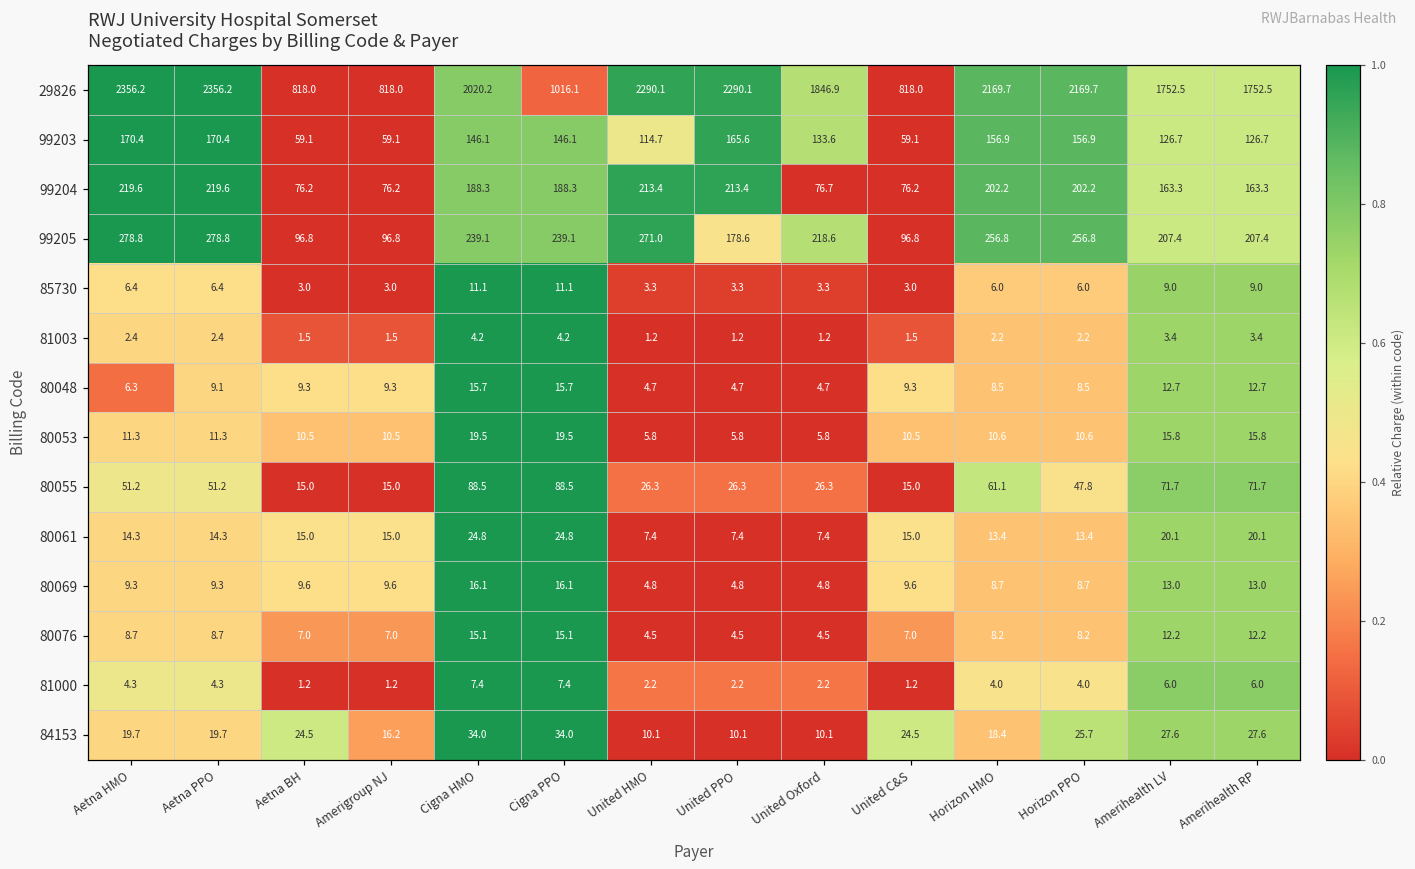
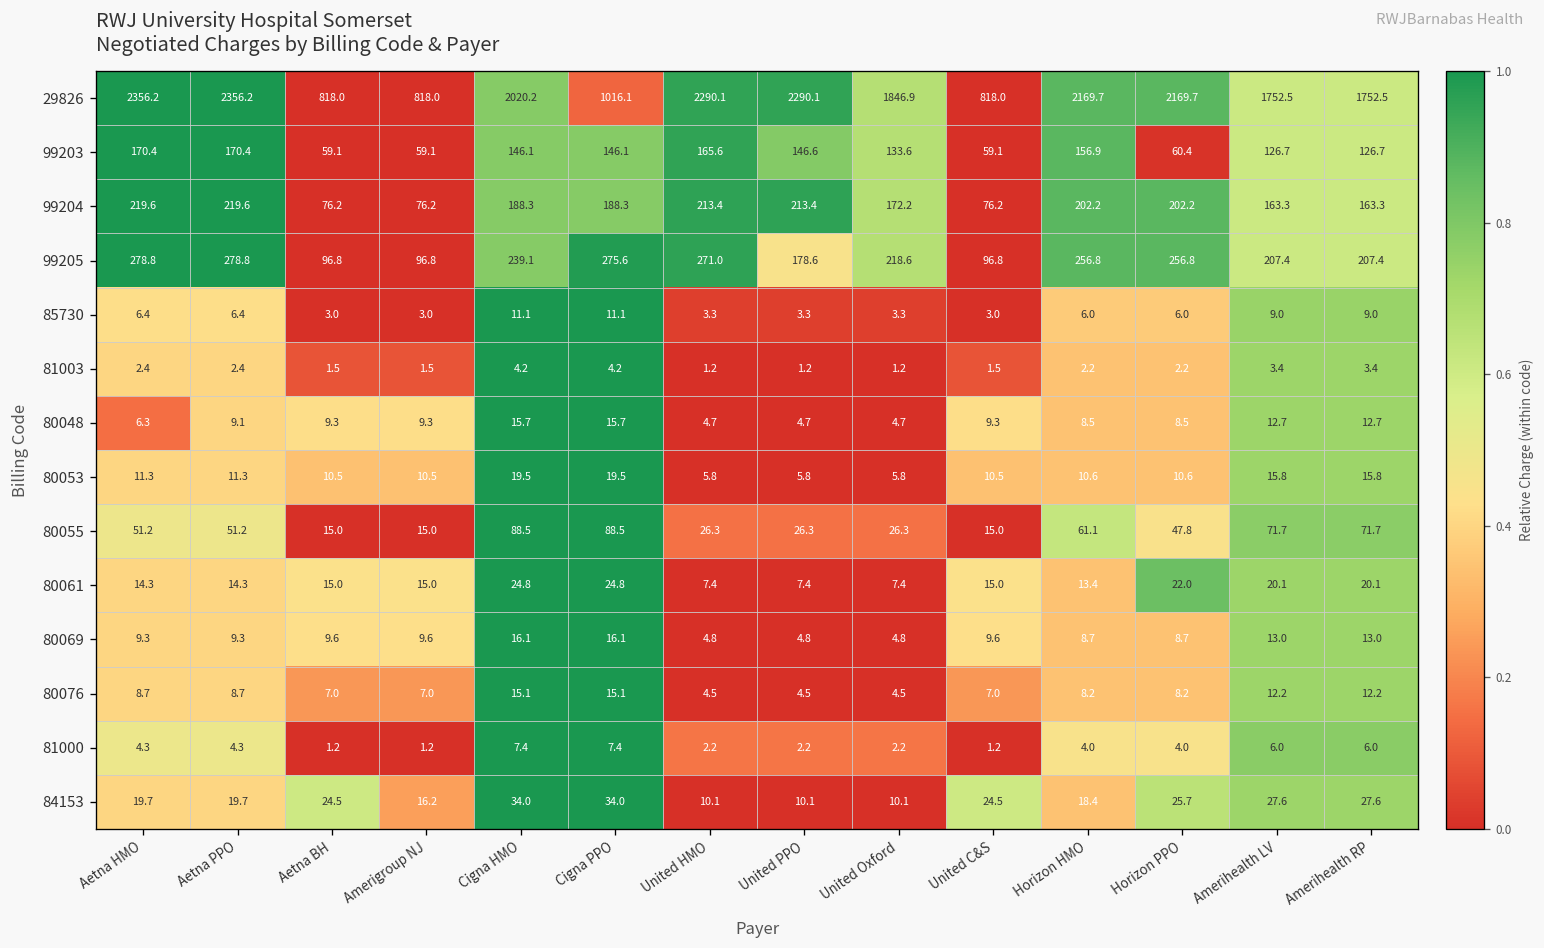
99203, United HMO: 114.7 -> 165.6
99203, United PPO: 165.6 -> 146.6
99203, Horizon PPO: 156.9 -> 60.4
99204, United Oxford: 76.7 -> 172.2
99205, Cigna PPO: 239.1 -> 275.6
80061, Horizon PPO: 13.4 -> 22.0
